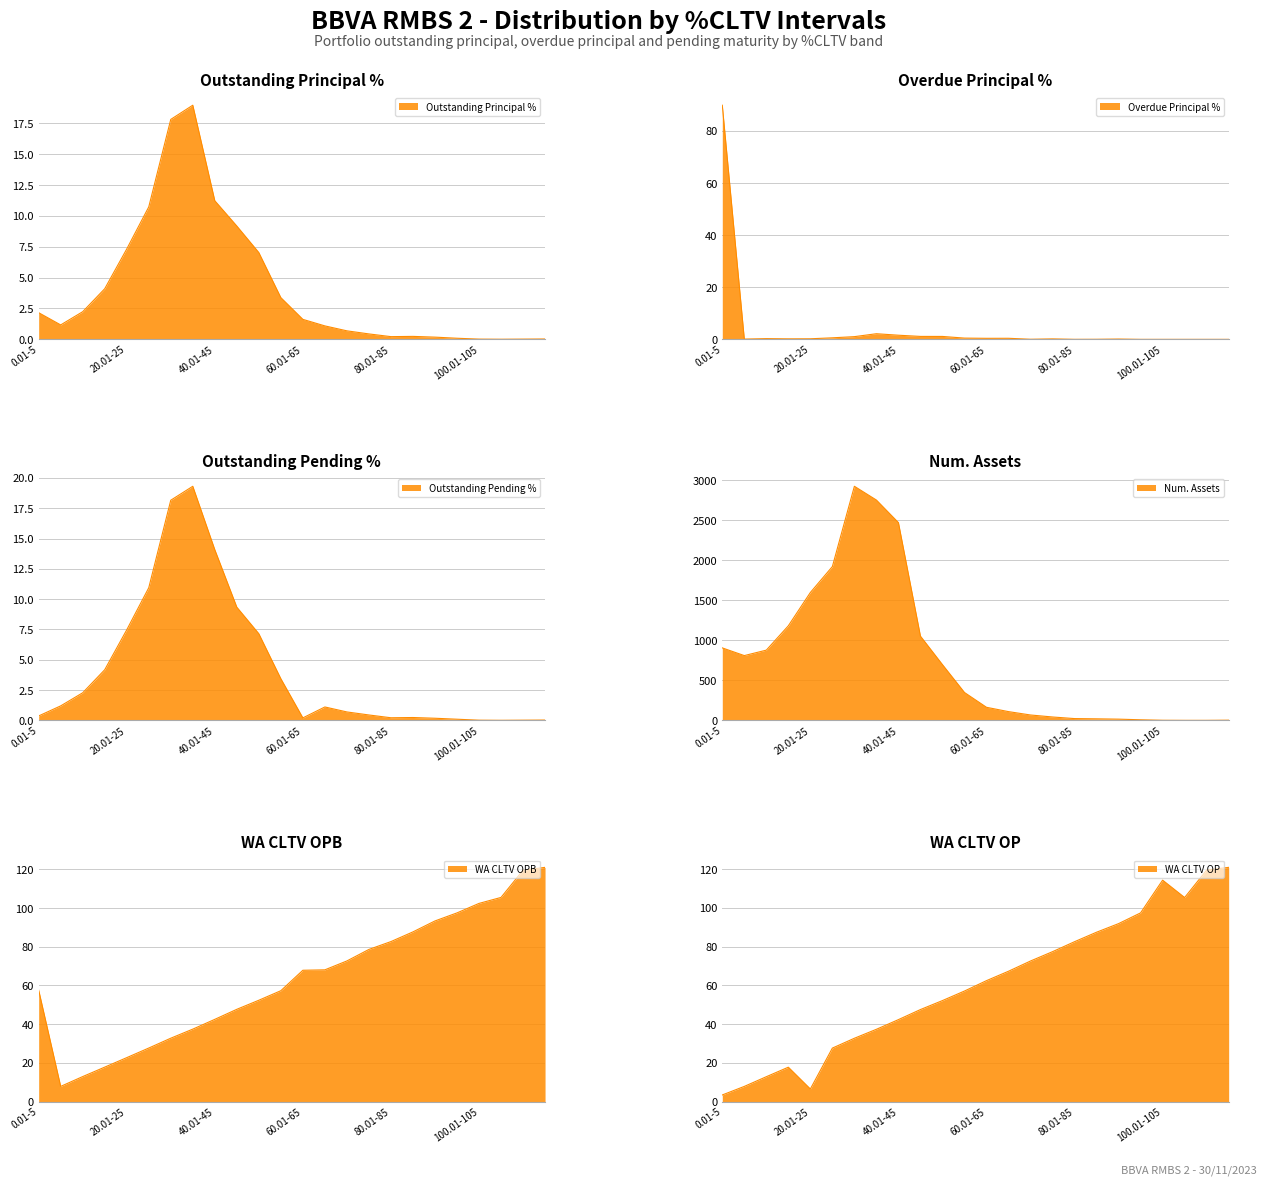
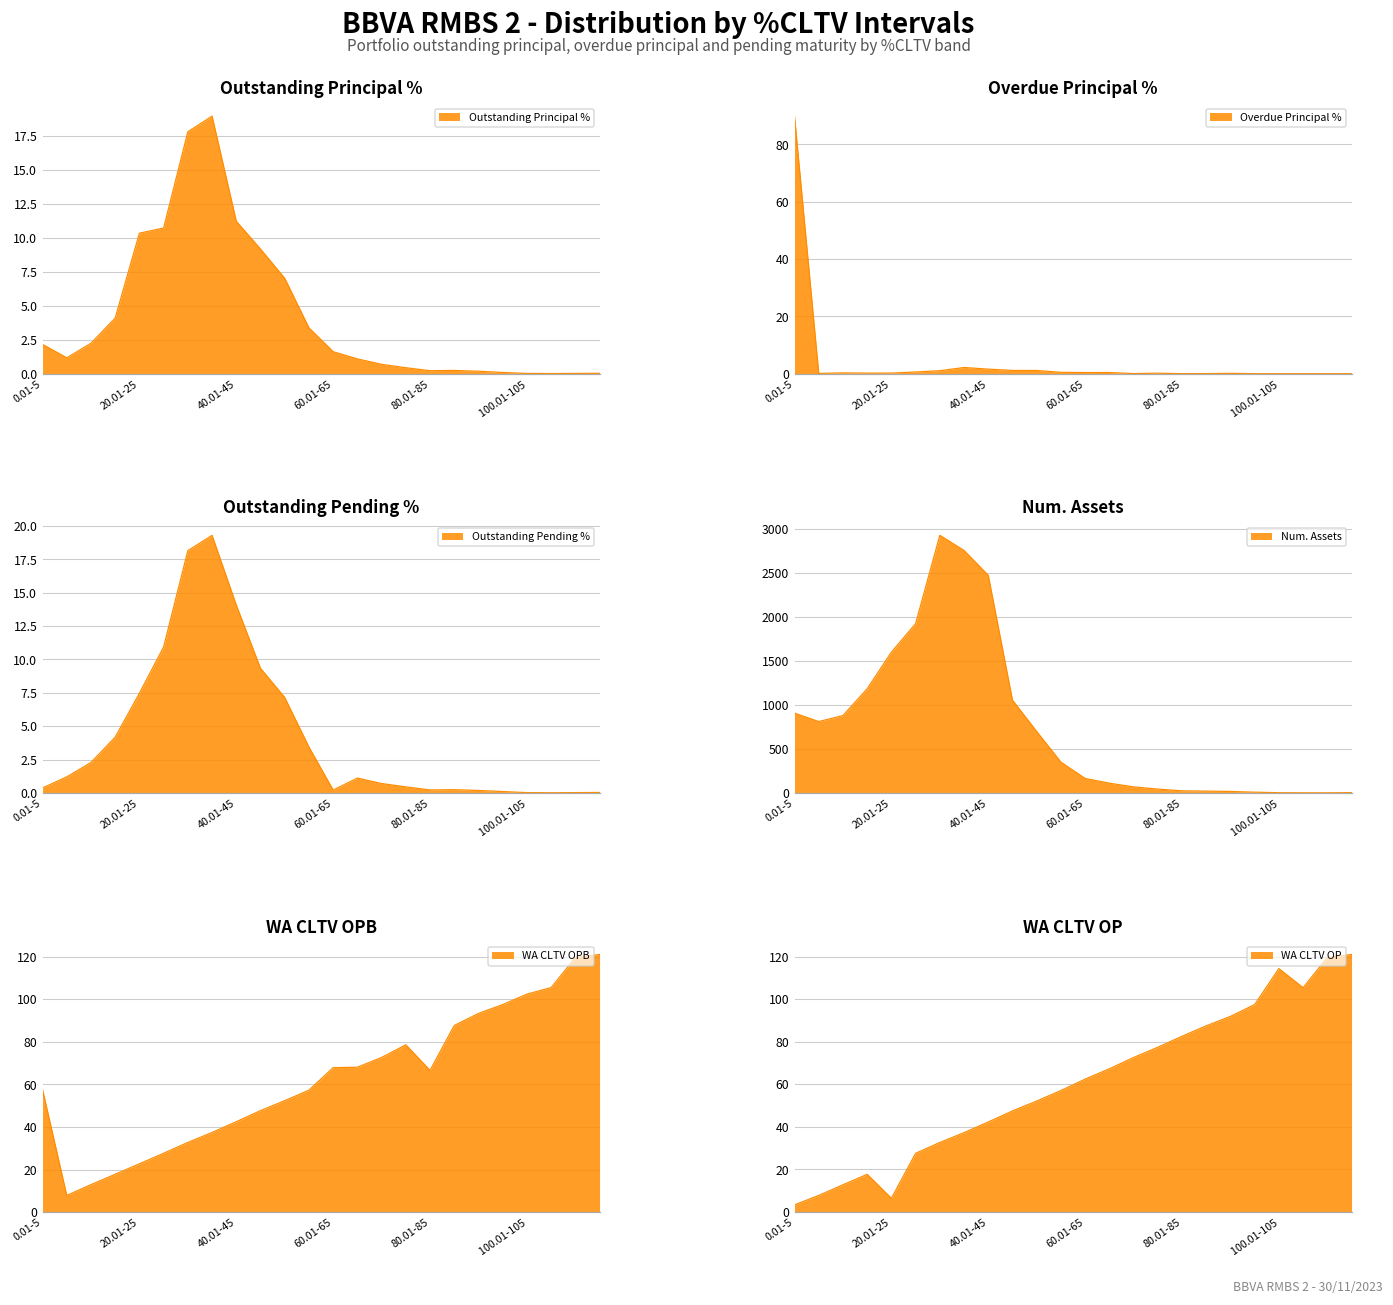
Outstanding Principal %, 20.01-25: 7.3 -> 10.4
WA CLTV OPB, 80.01-85: 83 -> 67
